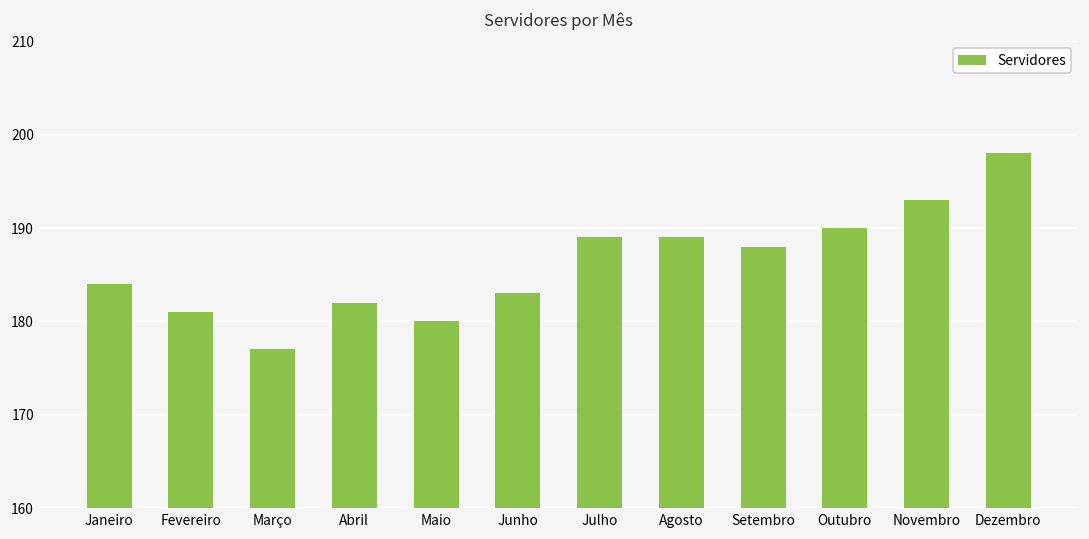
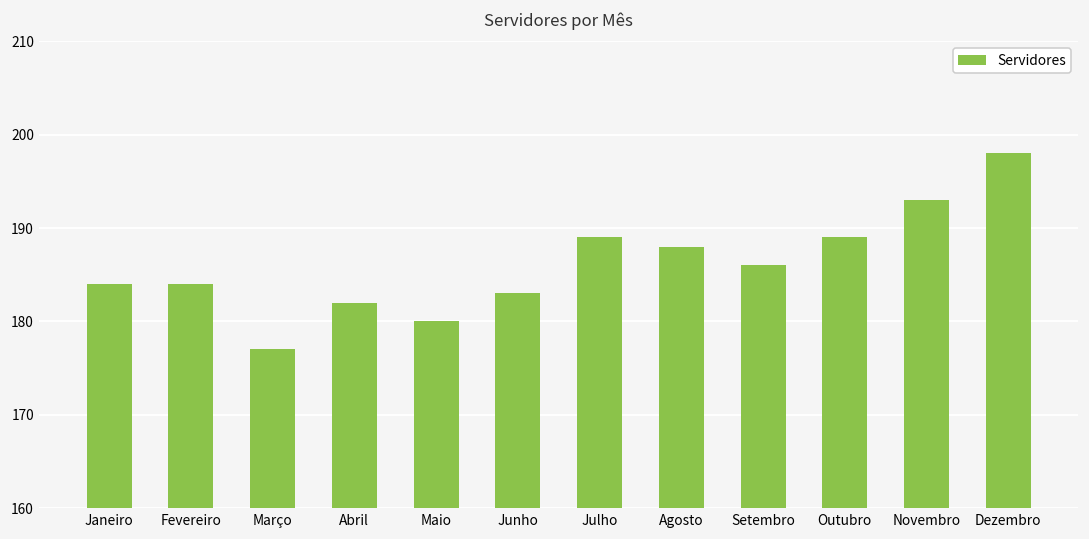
Fevereiro: 181 -> 184
Agosto: 189 -> 188
Setembro: 188 -> 186
Outubro: 190 -> 189
